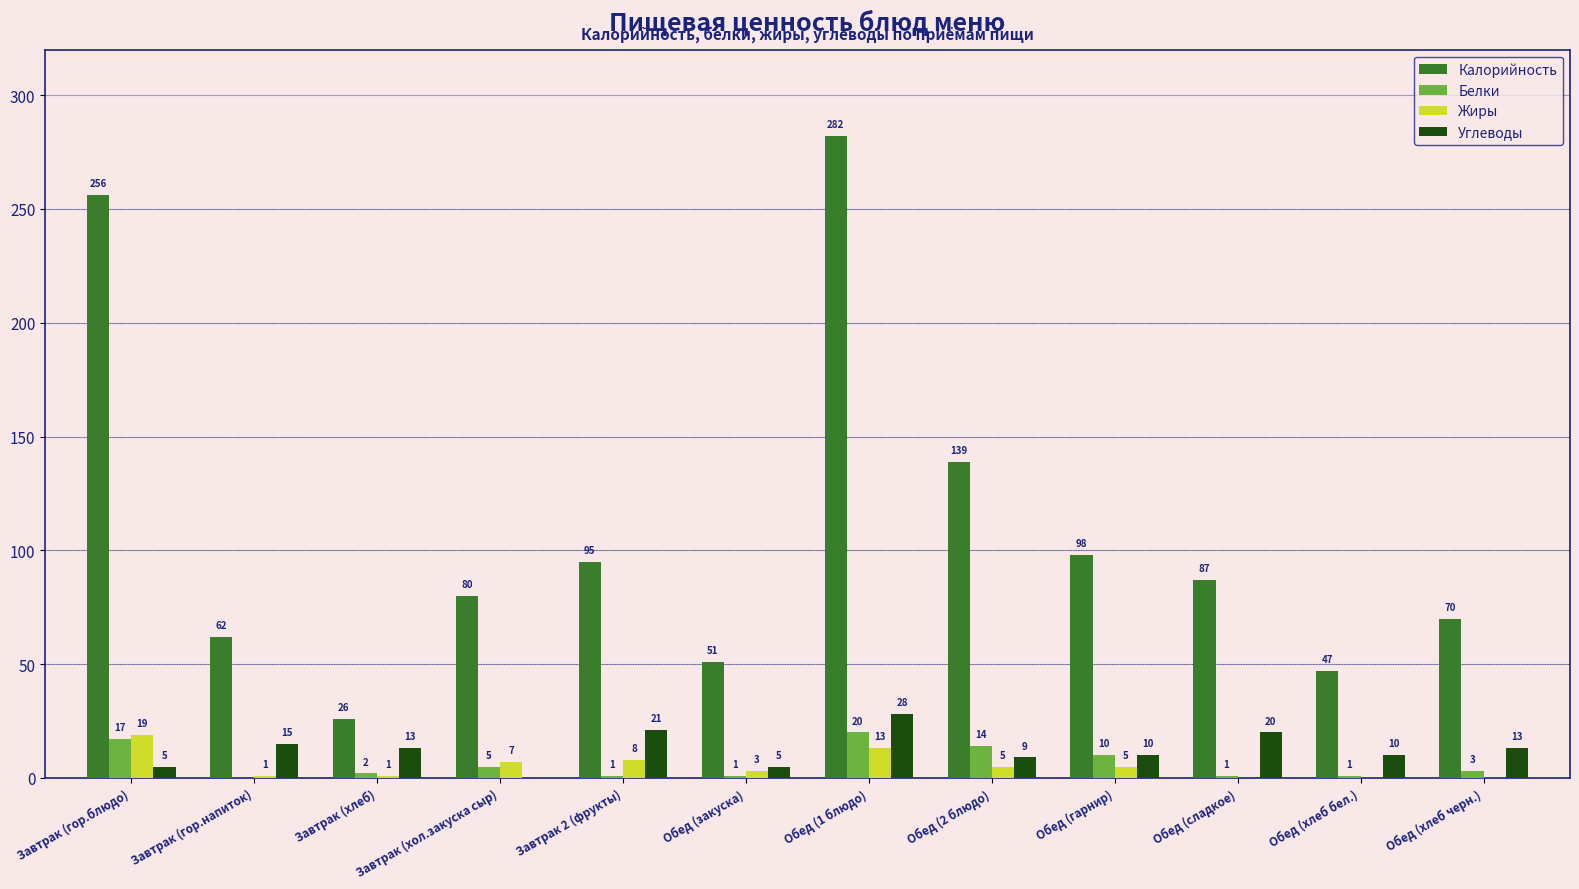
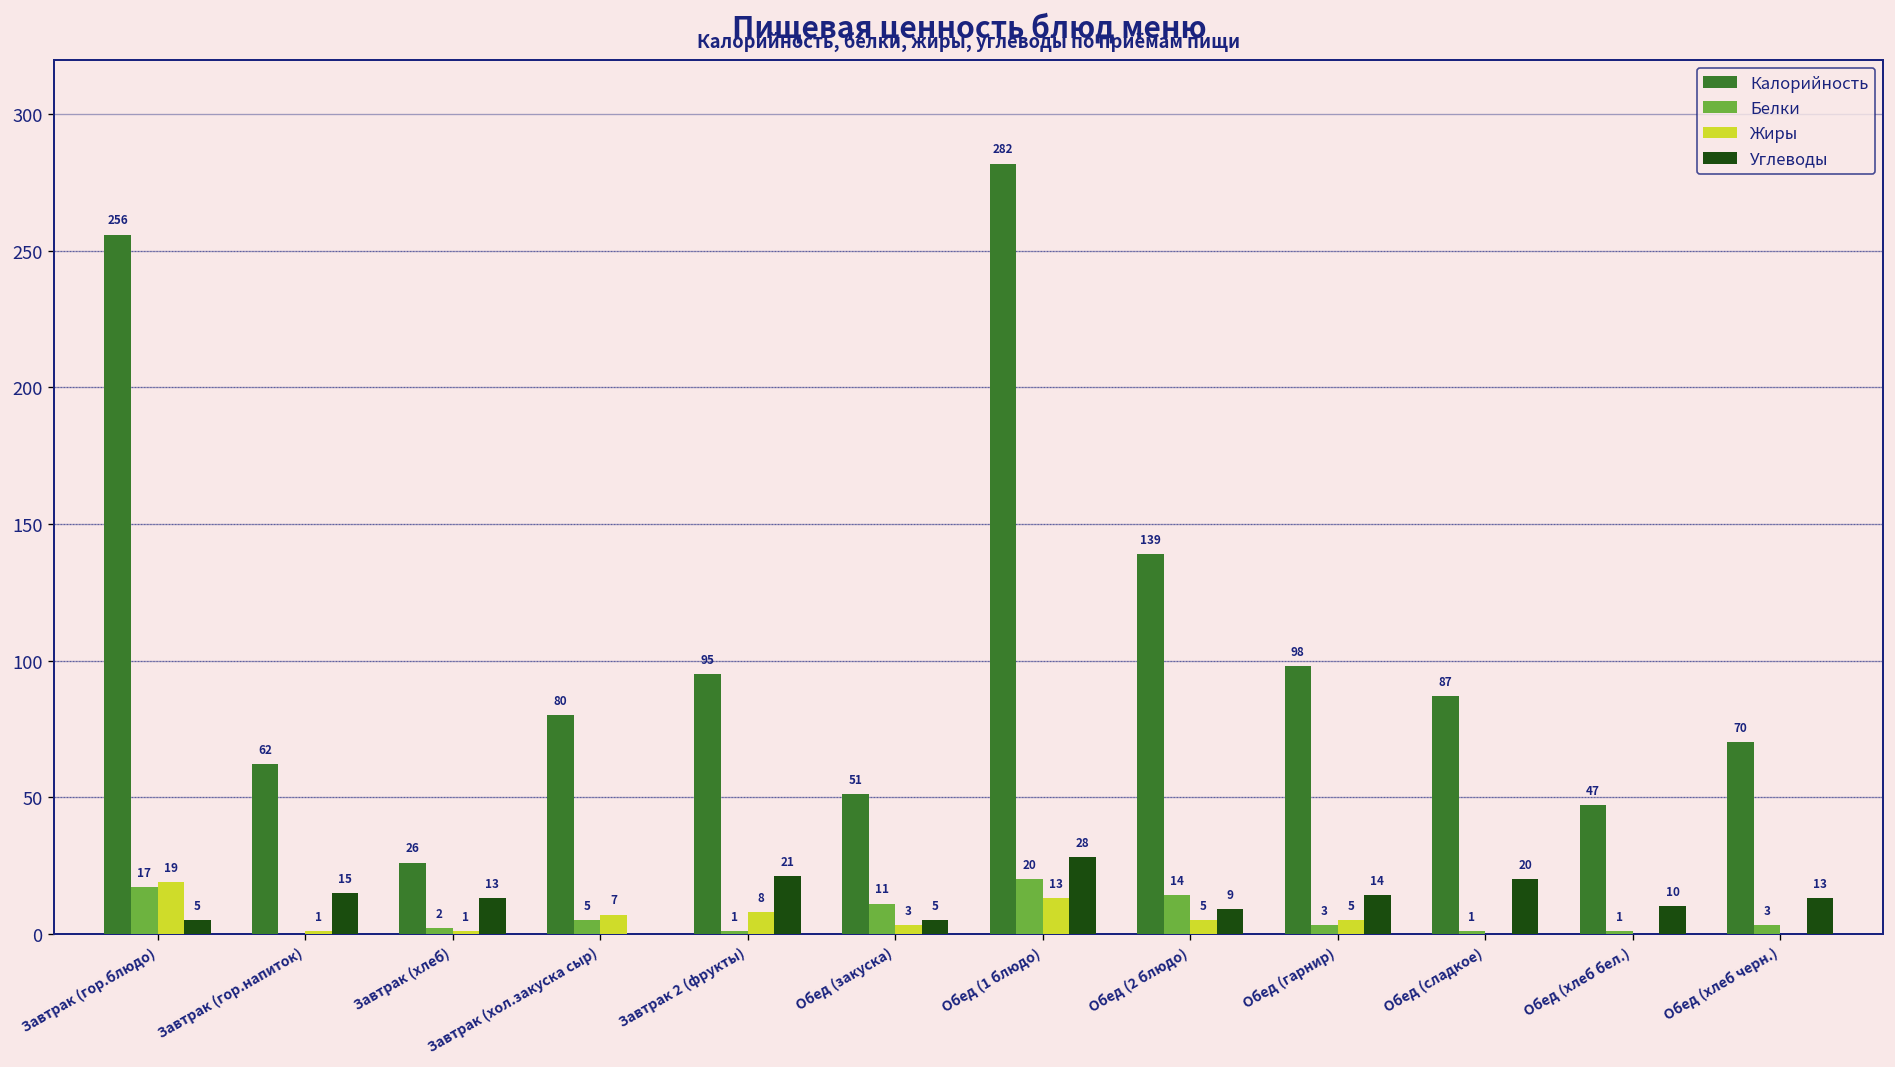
Белки, Обед (закуска): 1 -> 11
Белки, Обед (гарнир): 10 -> 3
Углеводы, Обед (гарнир): 10 -> 14
